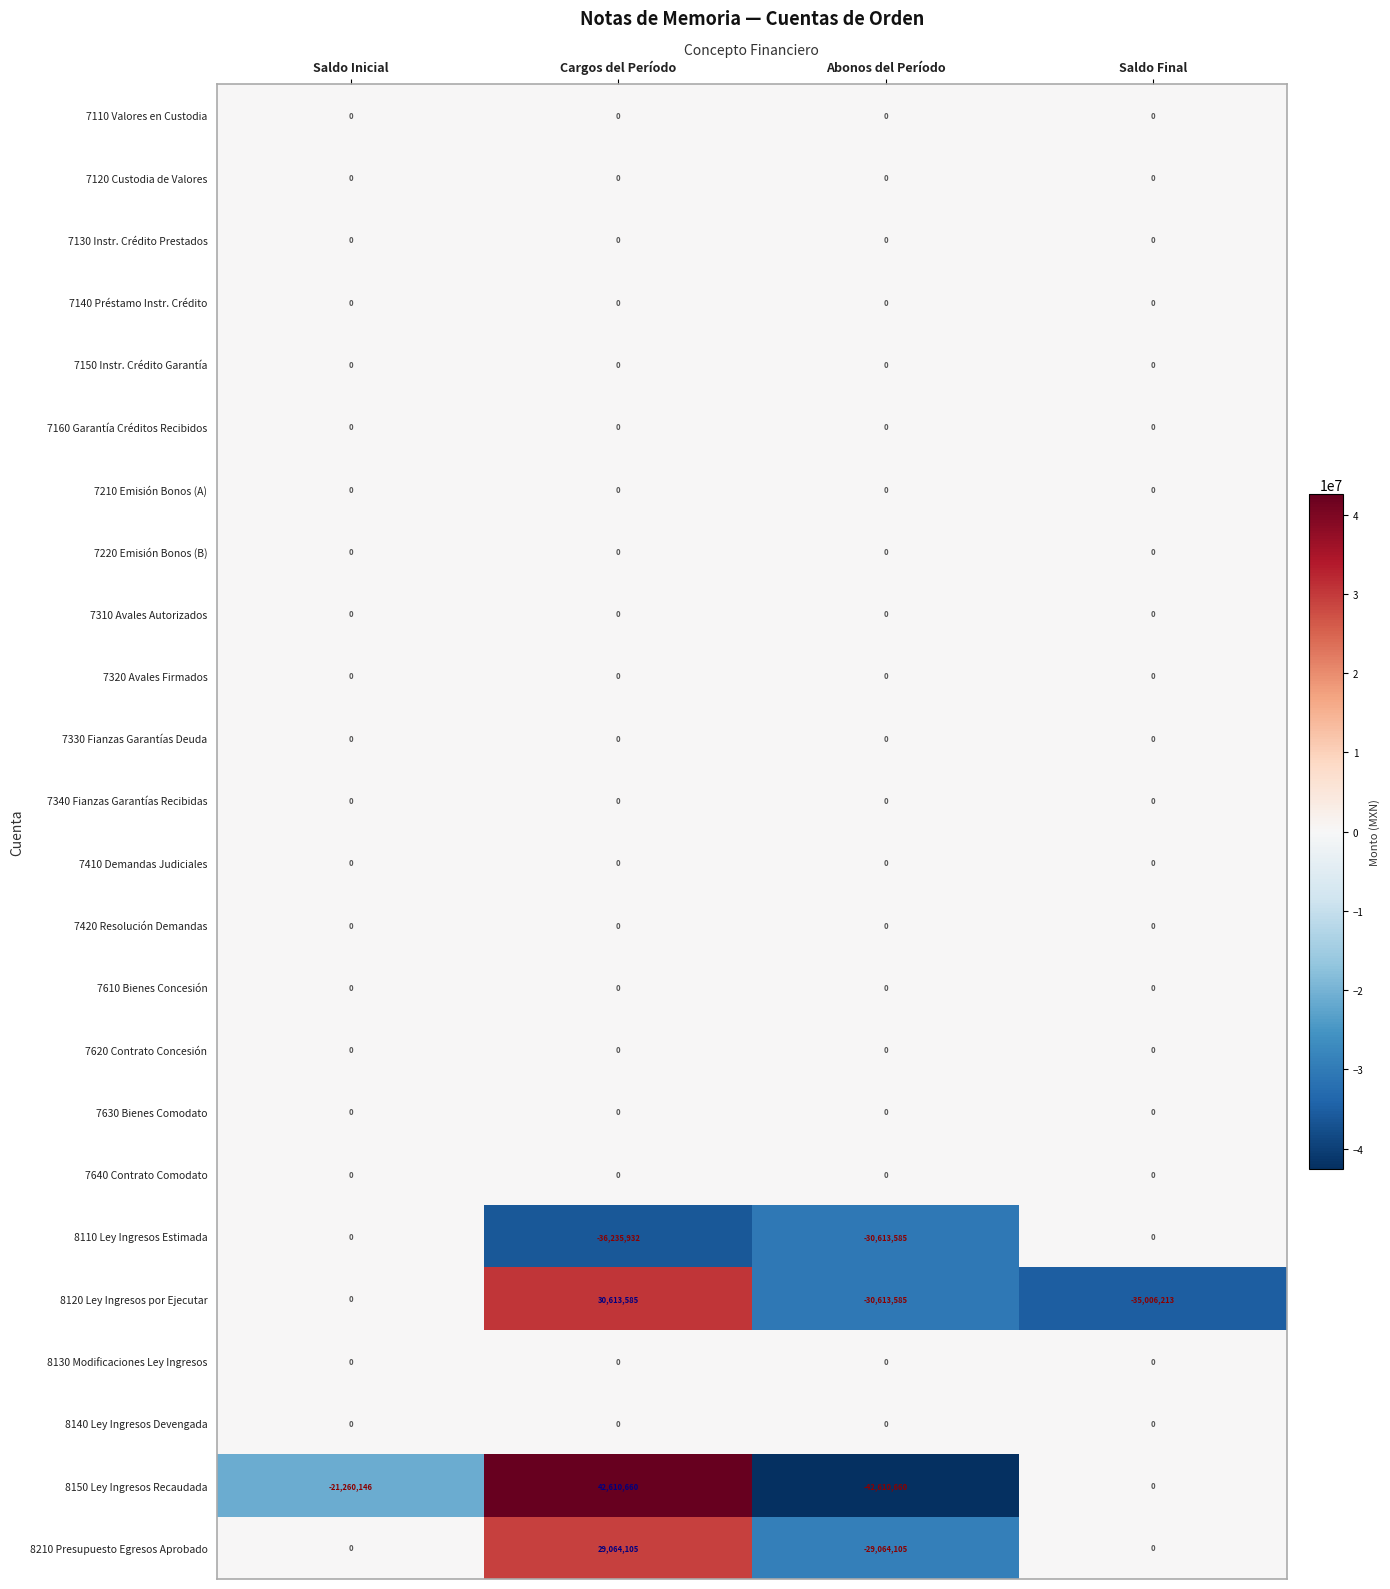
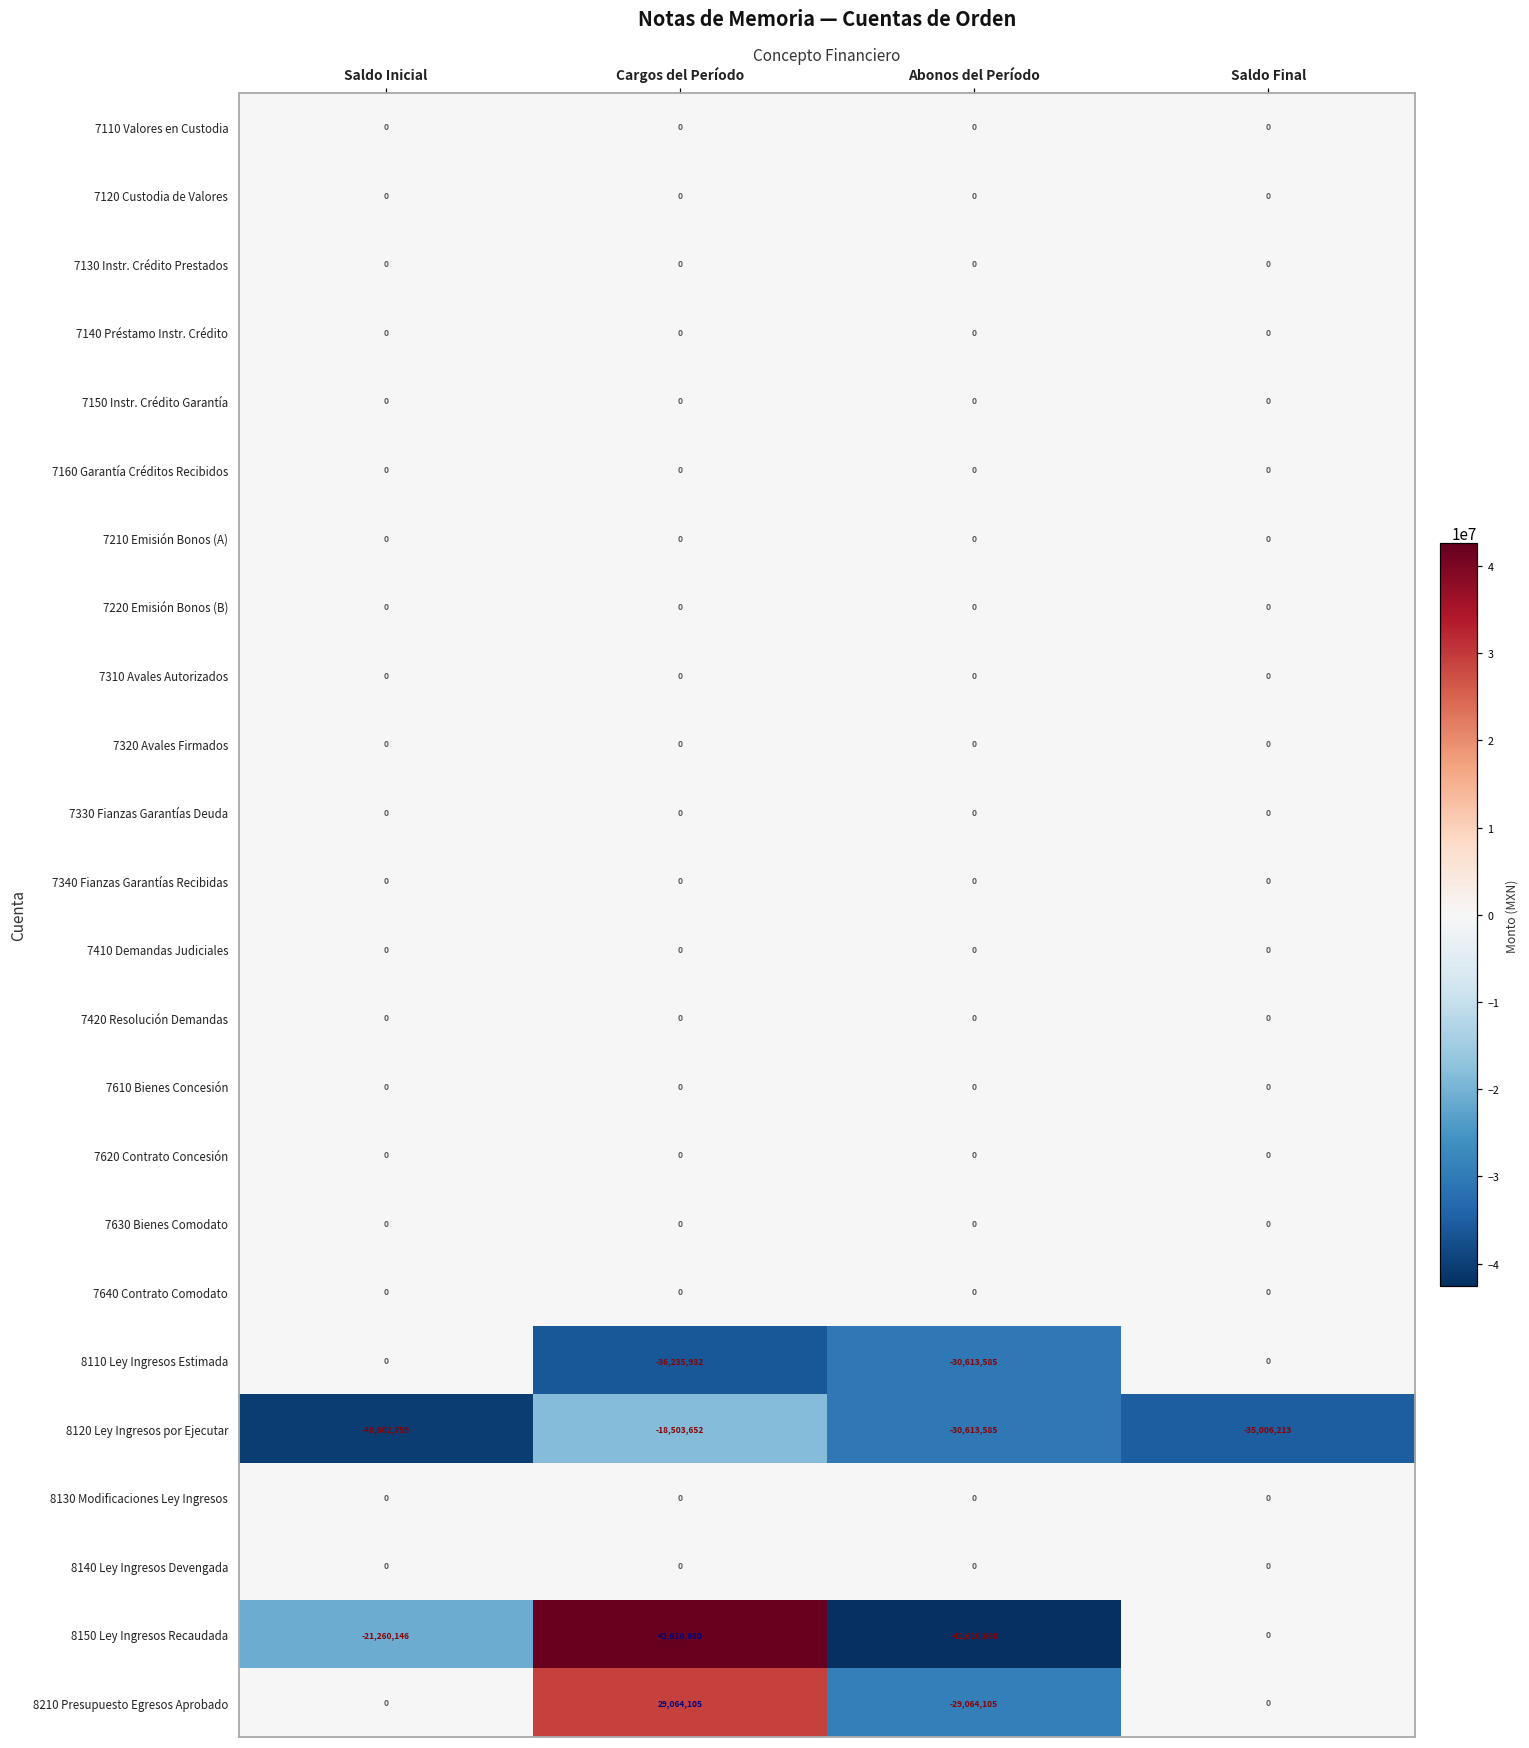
8120 Ley Ingresos por Ejecutar, Saldo Inicial: 0 -> -40,602,759
8120 Ley Ingresos por Ejecutar, Cargos del Período: 30,613,585 -> -18,503,652
